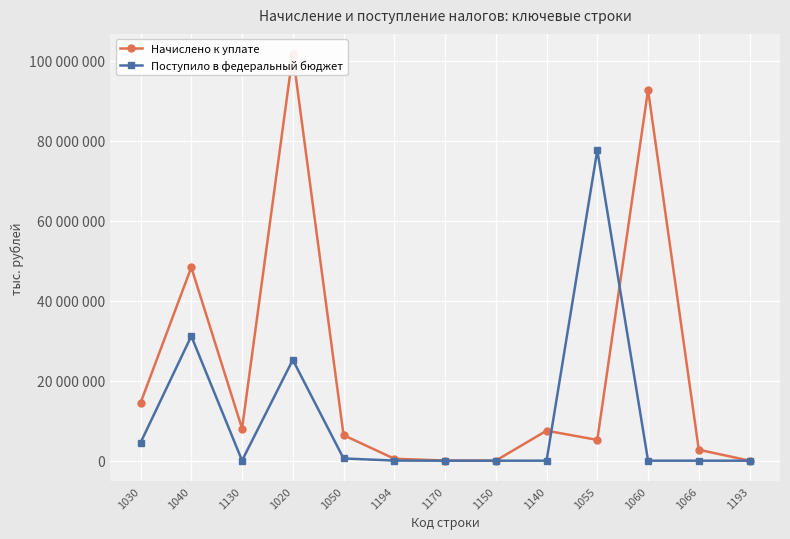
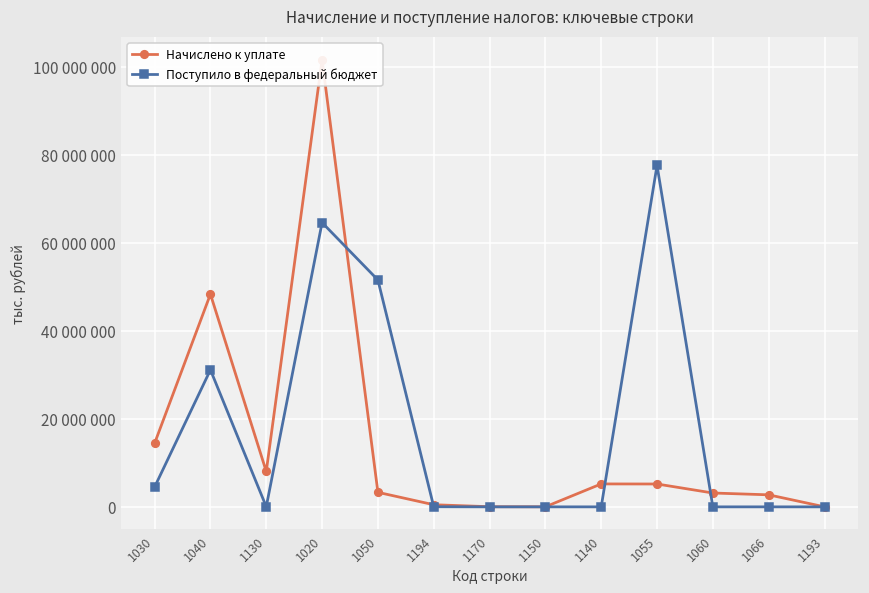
Поступило в федеральный бюджет, 1020: 25000000 -> 65000000
Начислено к уплате, 1050: 6000000 -> 3000000
Поступило в федеральный бюджет, 1050: 1000000 -> 52000000
Начислено к уплате, 1140: 7000000 -> 5000000
Начислено к уплате, 1060: 93000000 -> 3000000
